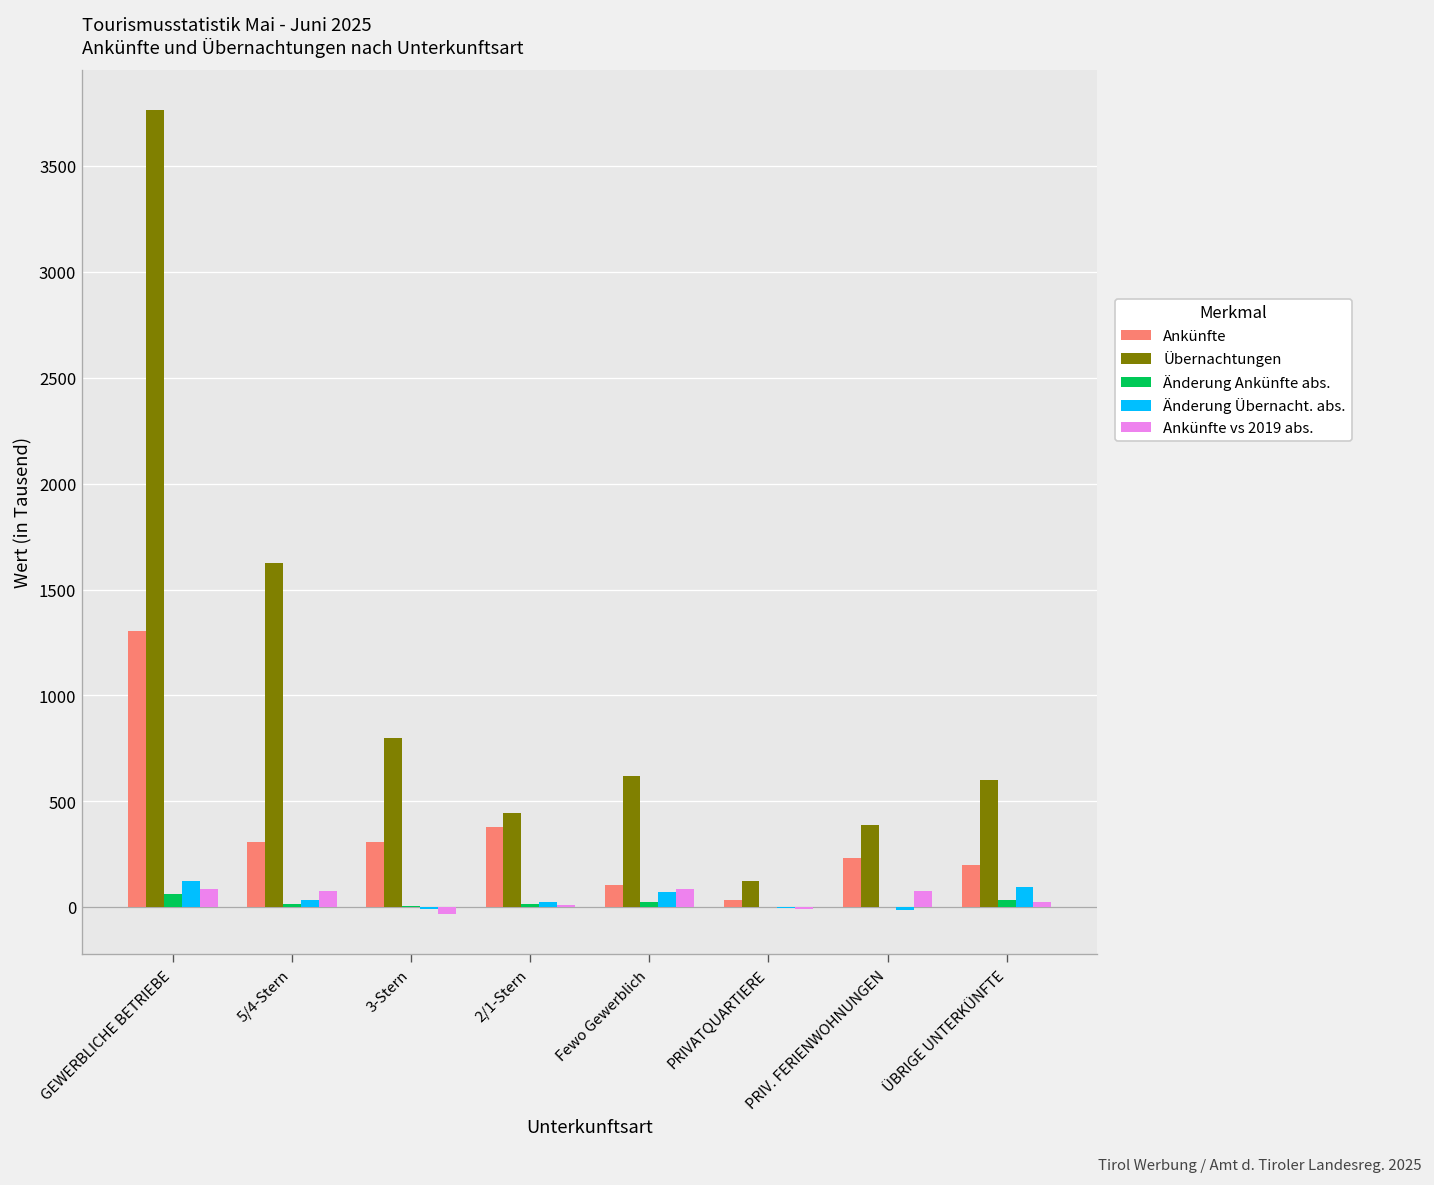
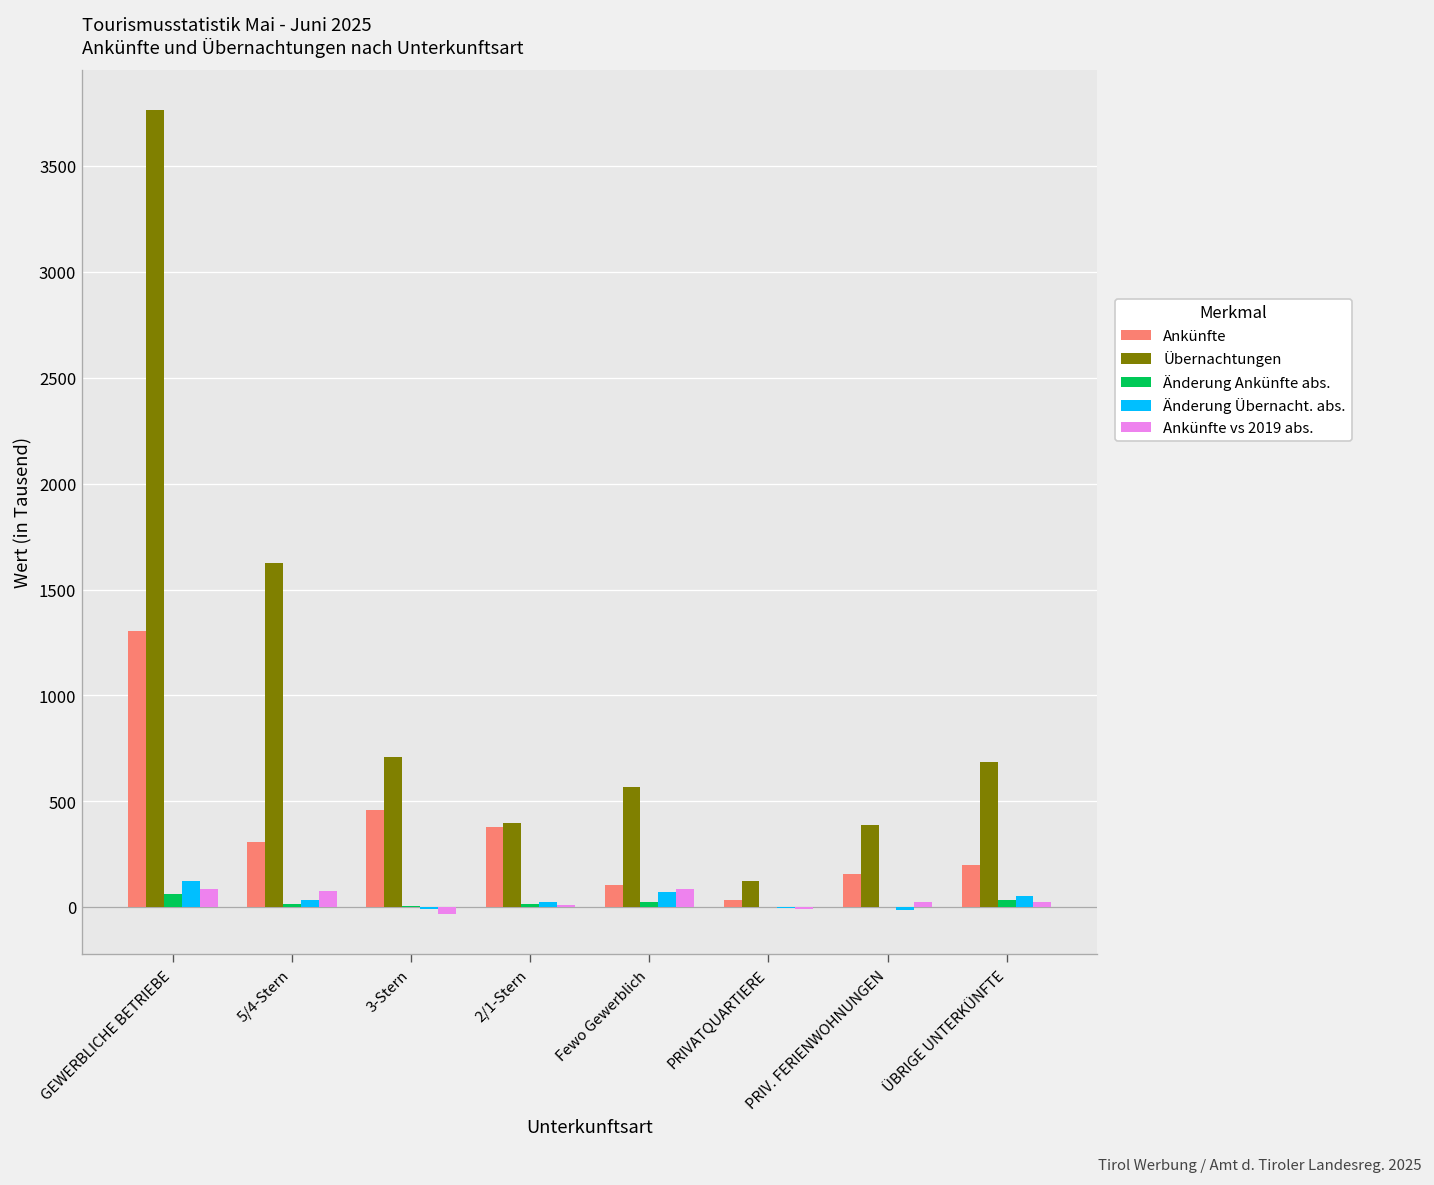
Ankünfte, 3-Stern: 310 -> 460
Übernachtungen, 3-Stern: 800 -> 710
Übernachtungen, 2/1-Stern: 450 -> 400
Übernachtungen, Fewo Gewerblich: 620 -> 570
Ankünfte, PRIV. FERIENWOHNUNGEN: 230 -> 160
Ankünfte vs 2019 abs., PRIV. FERIENWOHNUNGEN: 80 -> 30
Übernachtungen, ÜBRIGE UNTERKÜNFTE: 600 -> 680
Änderung Übernacht. abs., ÜBRIGE UNTERKÜNFTE: 100 -> 50
